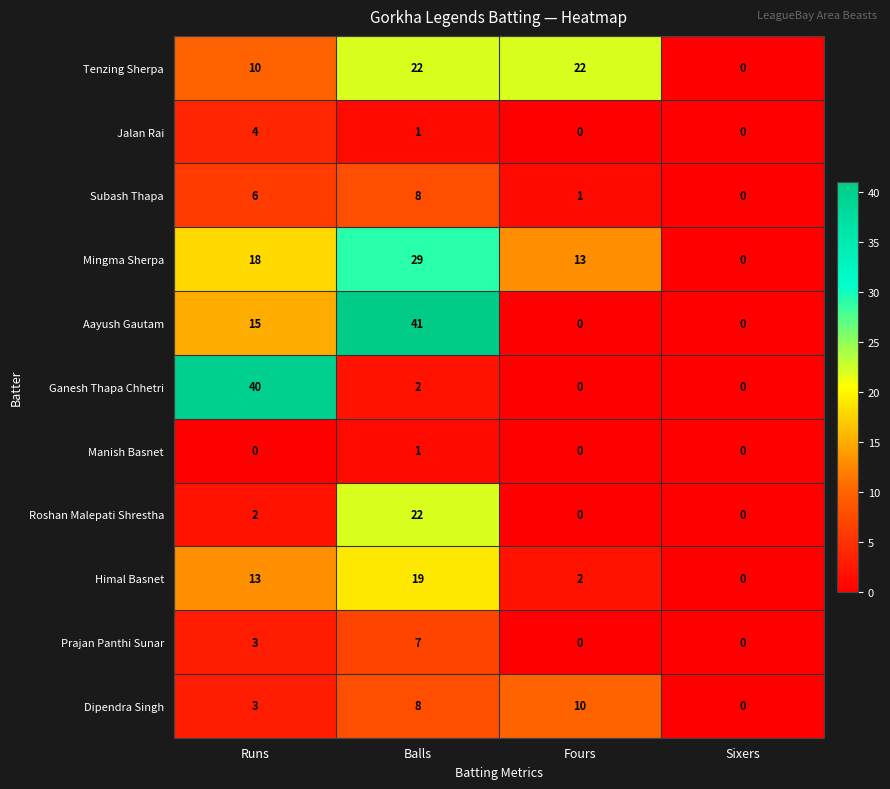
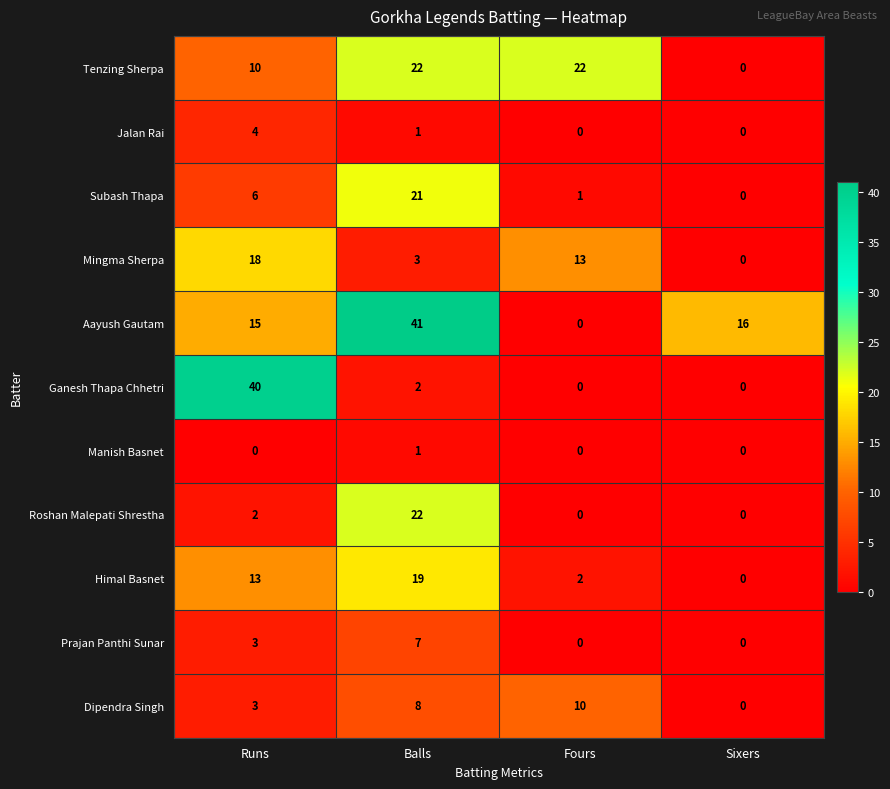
Subash Thapa, Balls: 8 -> 21
Mingma Sherpa, Balls: 29 -> 3
Aayush Gautam, Sixers: 0 -> 16
